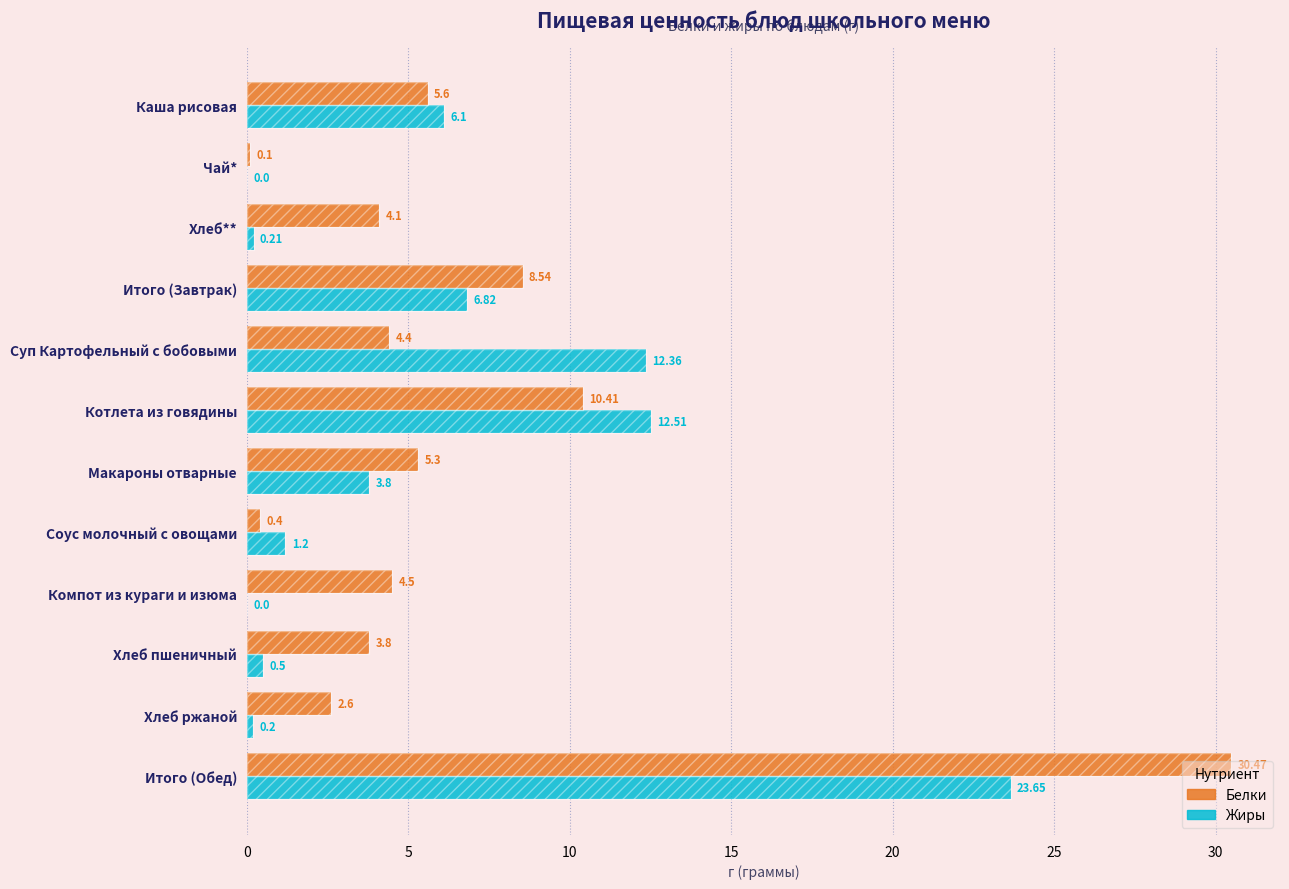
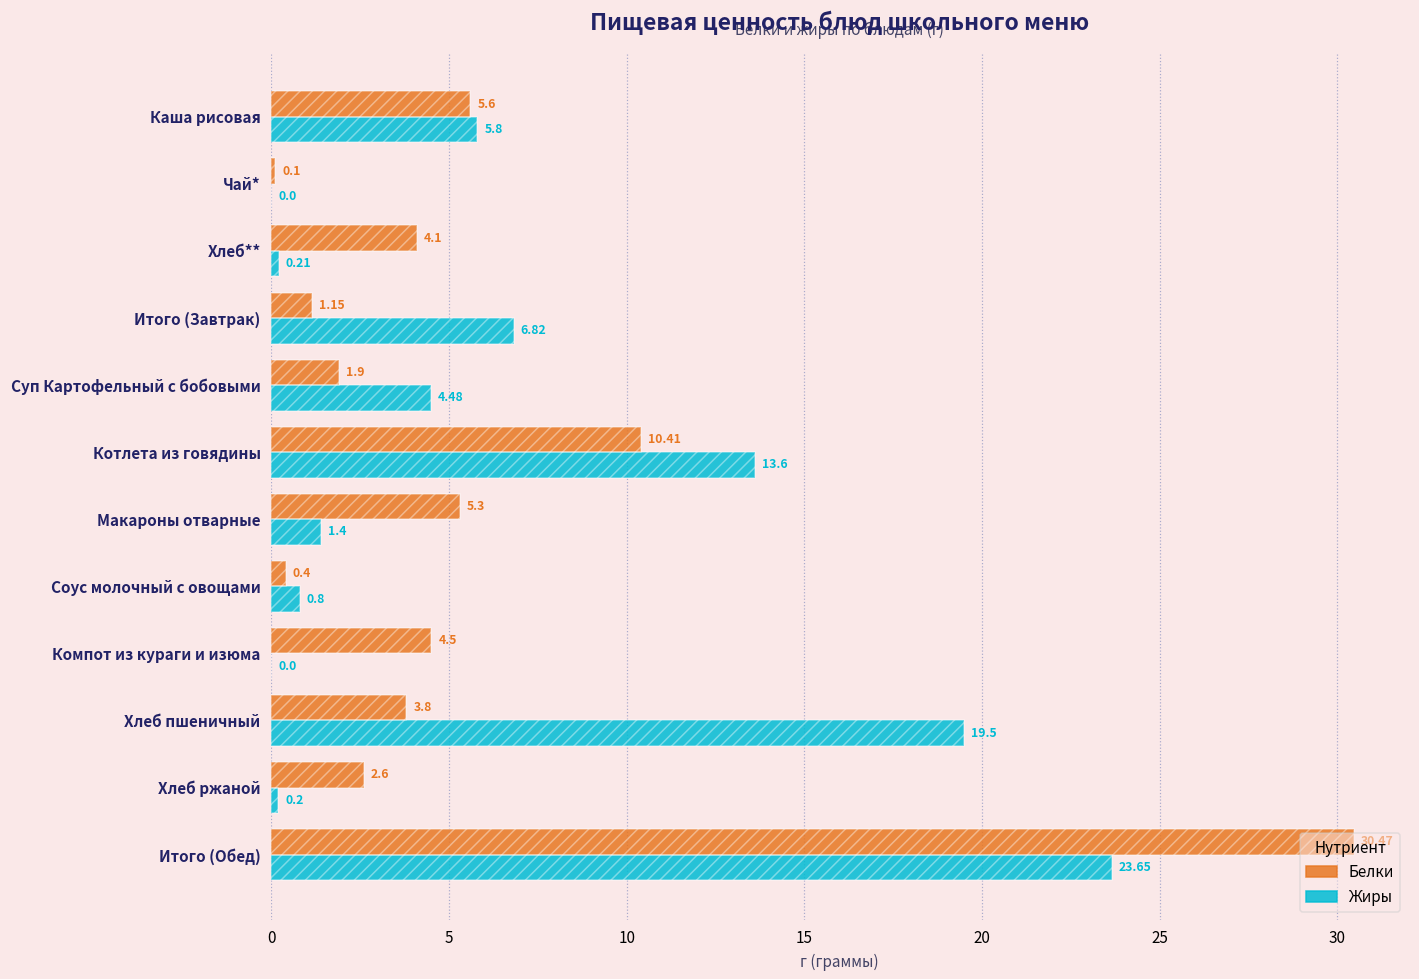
Жиры, Каша рисовая: 6.1 -> 5.8
Белки, Итого (Завтрак): 8.54 -> 1.15
Белки, Суп Картофельный с бобовыми: 4.4 -> 1.9
Жиры, Суп Картофельный с бобовыми: 12.36 -> 4.48
Жиры, Котлета из говядины: 12.51 -> 13.6
Жиры, Макароны отварные: 3.8 -> 1.4
Жиры, Соус молочный с овощами: 1.2 -> 0.8
Жиры, Хлеб пшеничный: 0.5 -> 19.5
